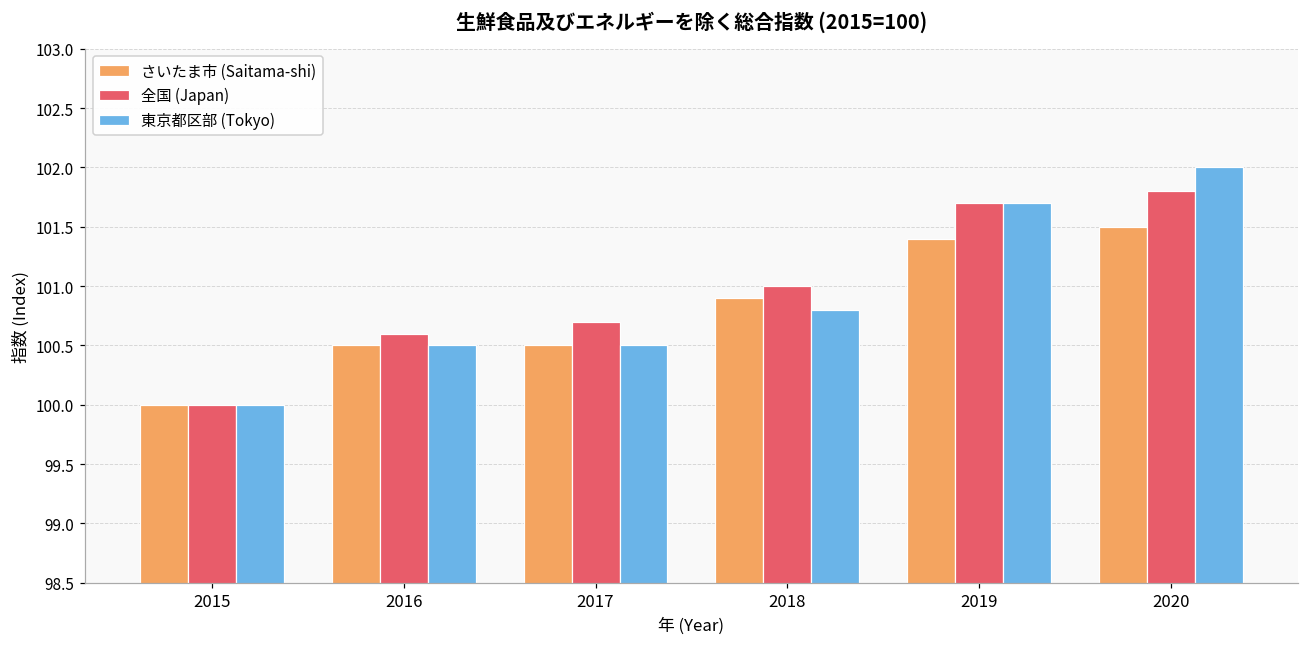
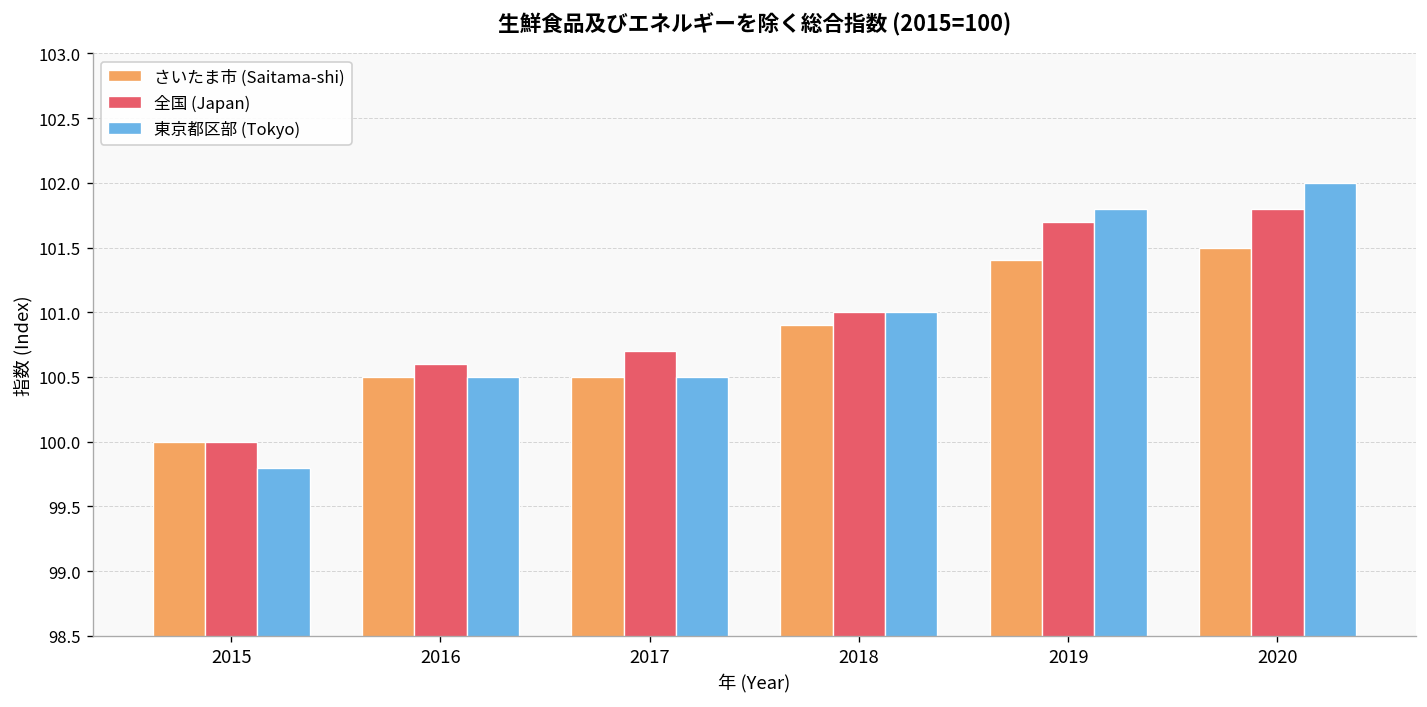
東京都区部 (Tokyo), 2015: 100.0 -> 99.8
東京都区部 (Tokyo), 2018: 100.8 -> 101.0
東京都区部 (Tokyo), 2019: 101.7 -> 101.8
